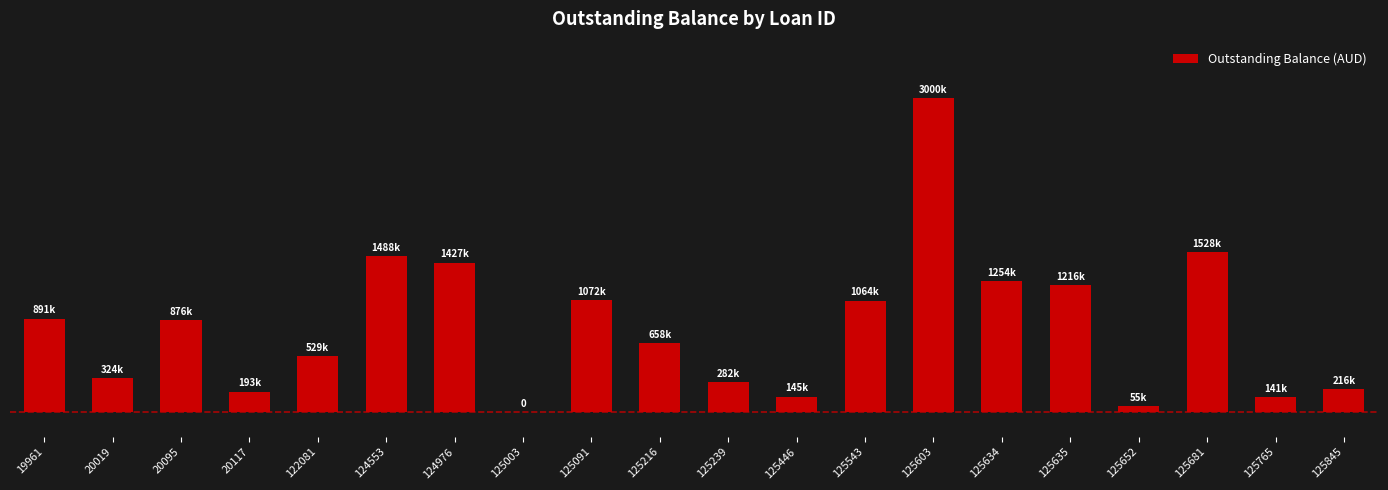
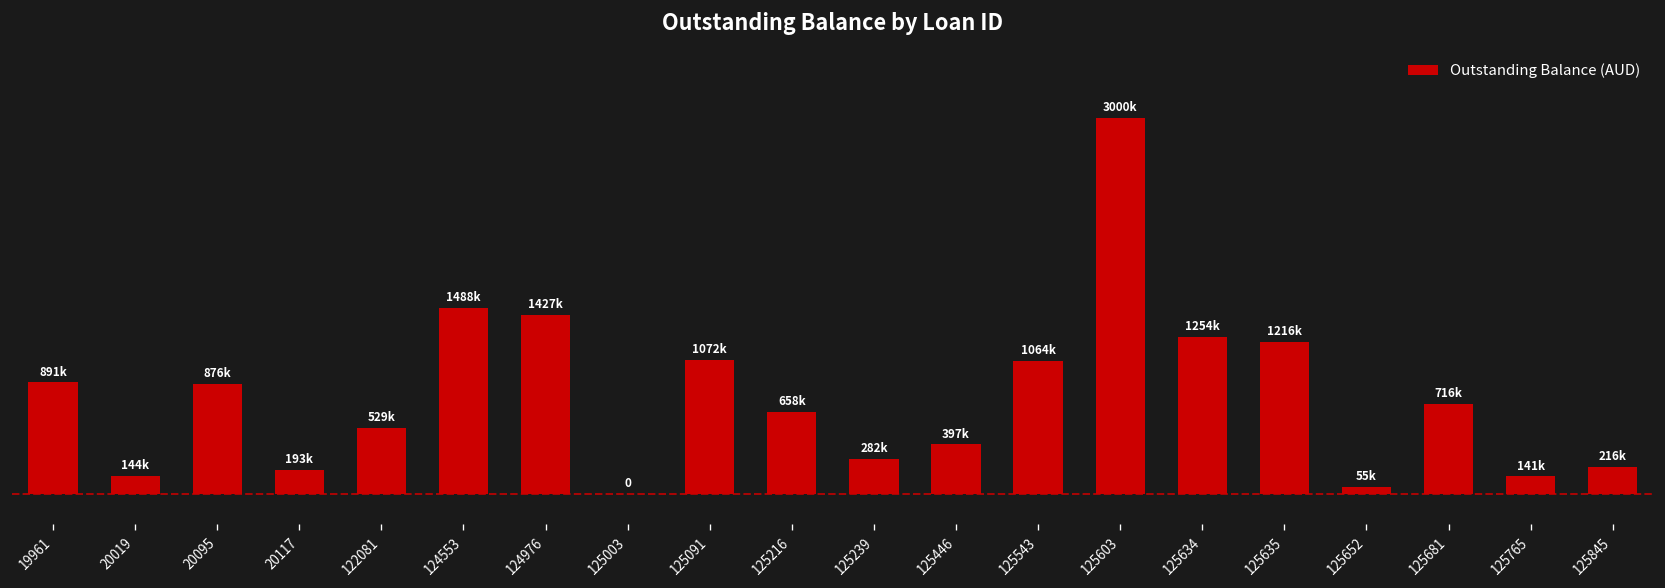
20019: 324k -> 144k
125446: 145k -> 397k
125681: 1528k -> 716k
